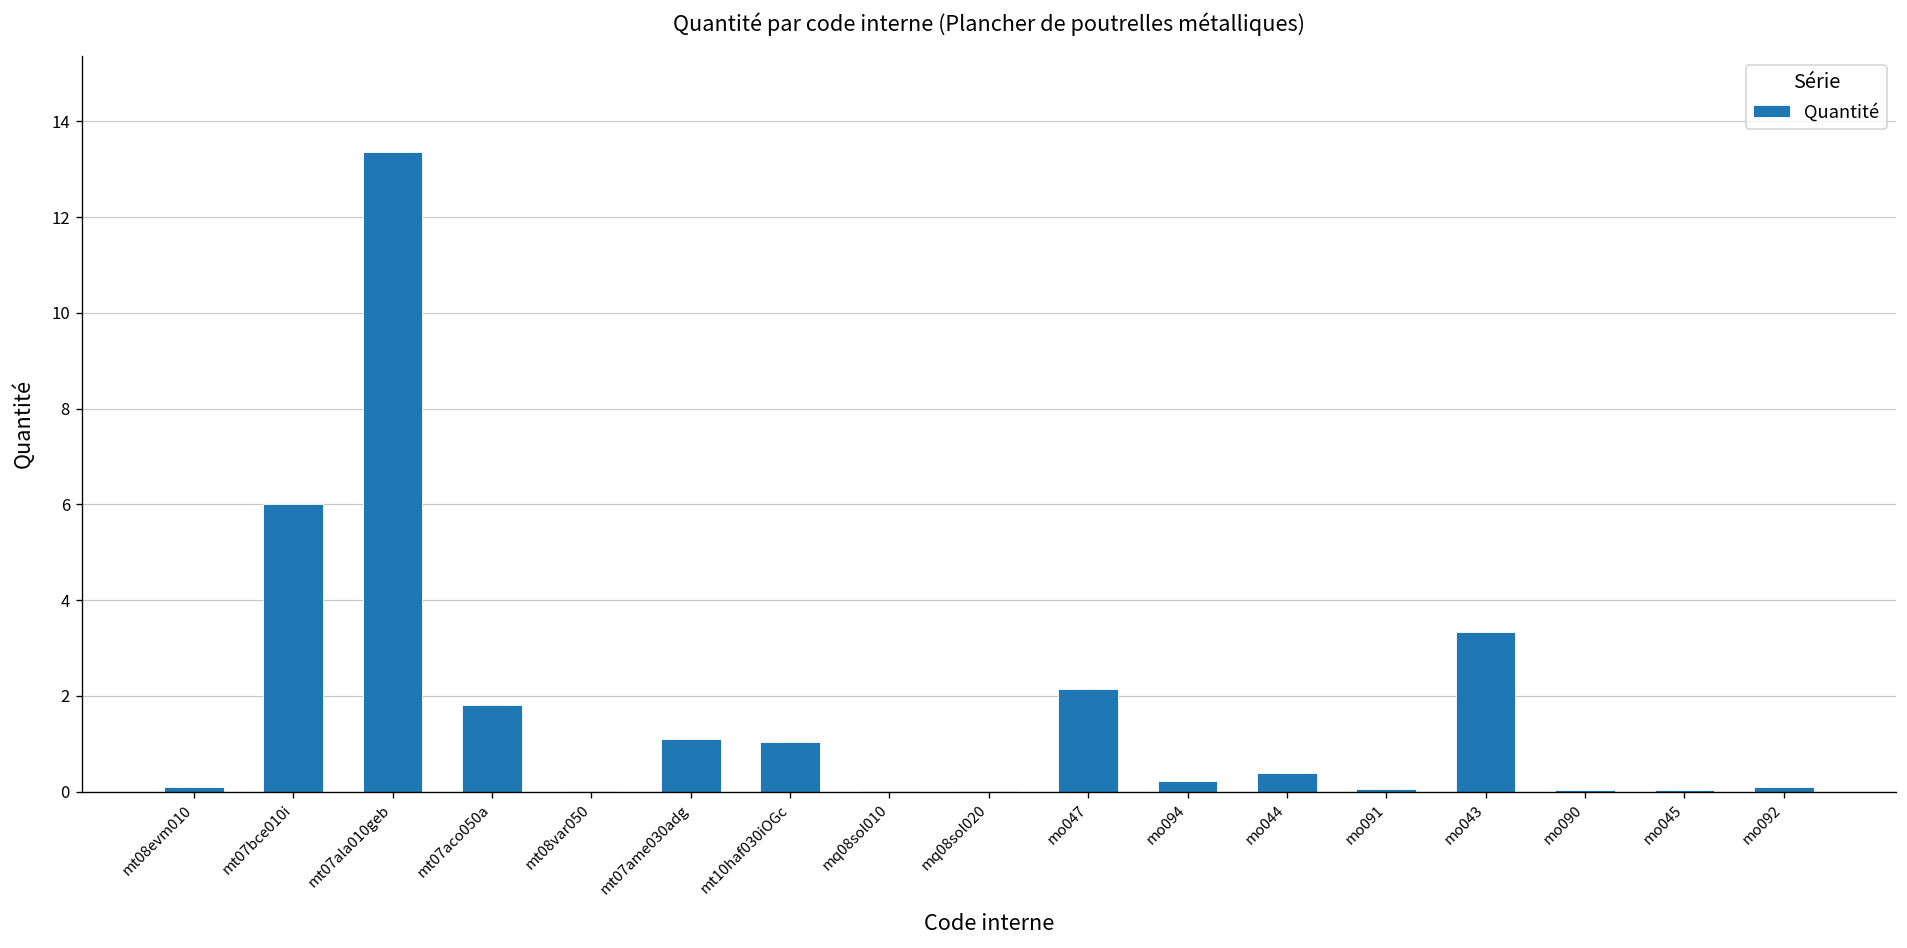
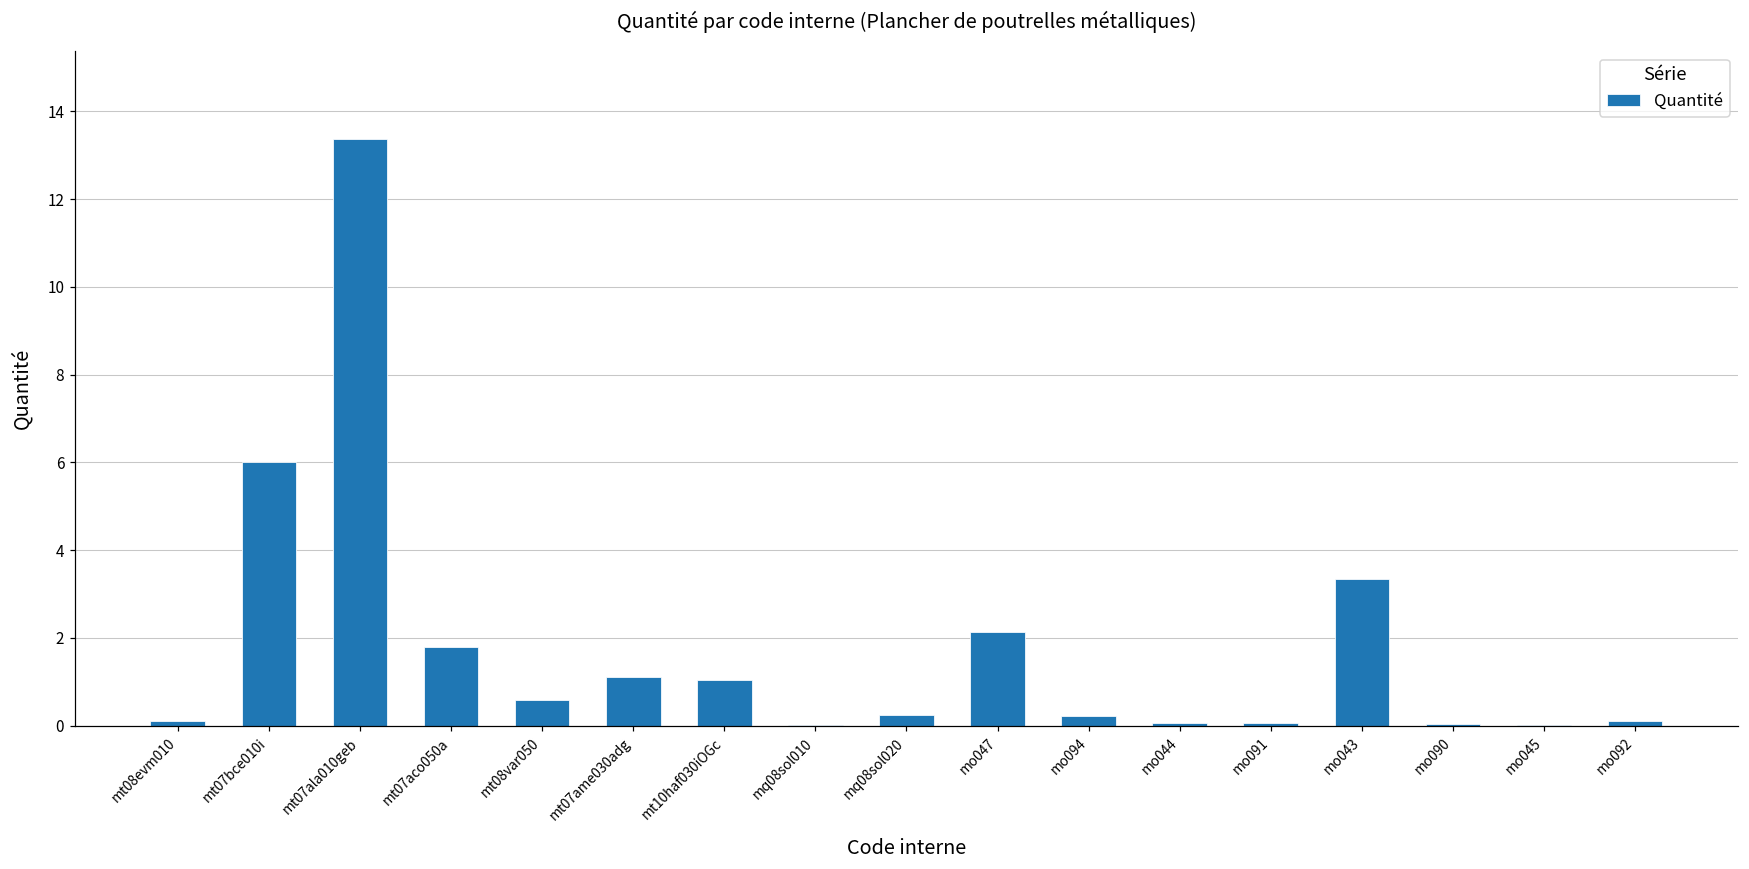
mt08var050: 0.0 -> 0.6
mq08sol020: 0.0 -> 0.3
mo044: 0.4 -> 0.1
